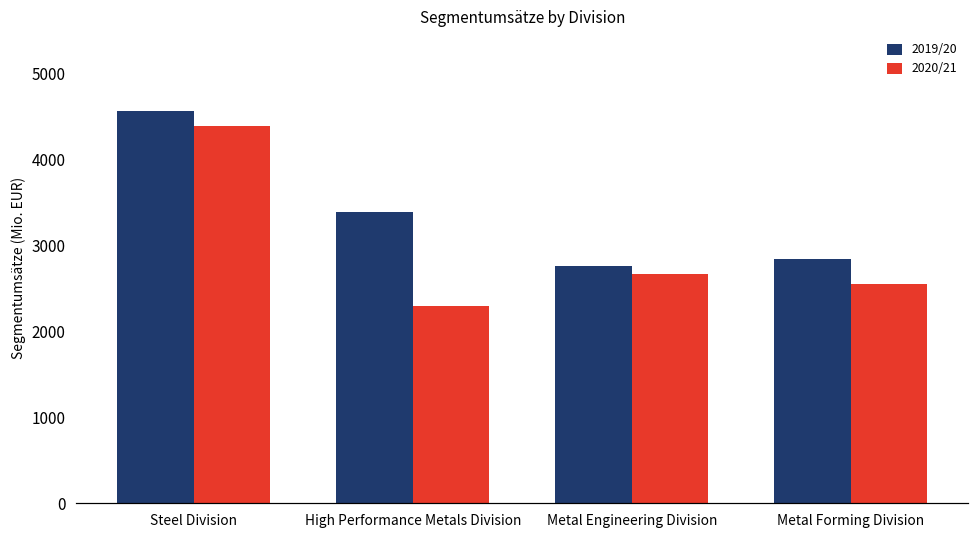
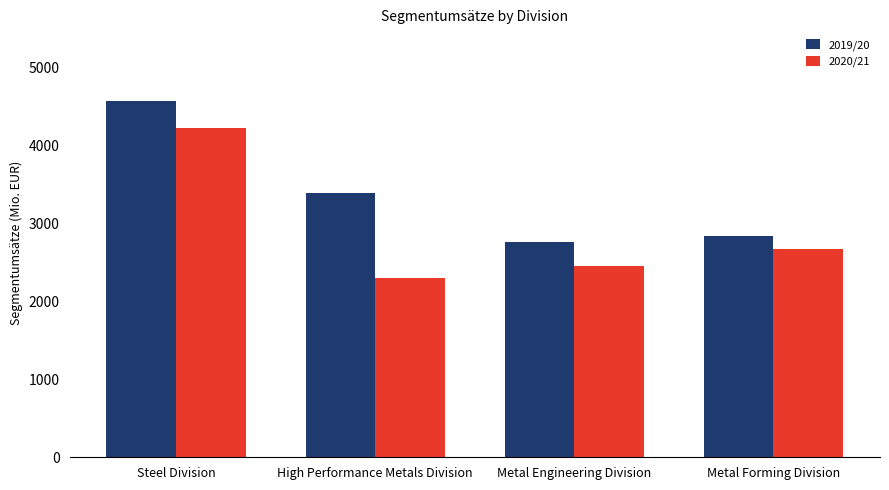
2020/21, Steel Division: 4400 -> 4200
2020/21, Metal Engineering Division: 2700 -> 2400
2020/21, Metal Forming Division: 2600 -> 2700
